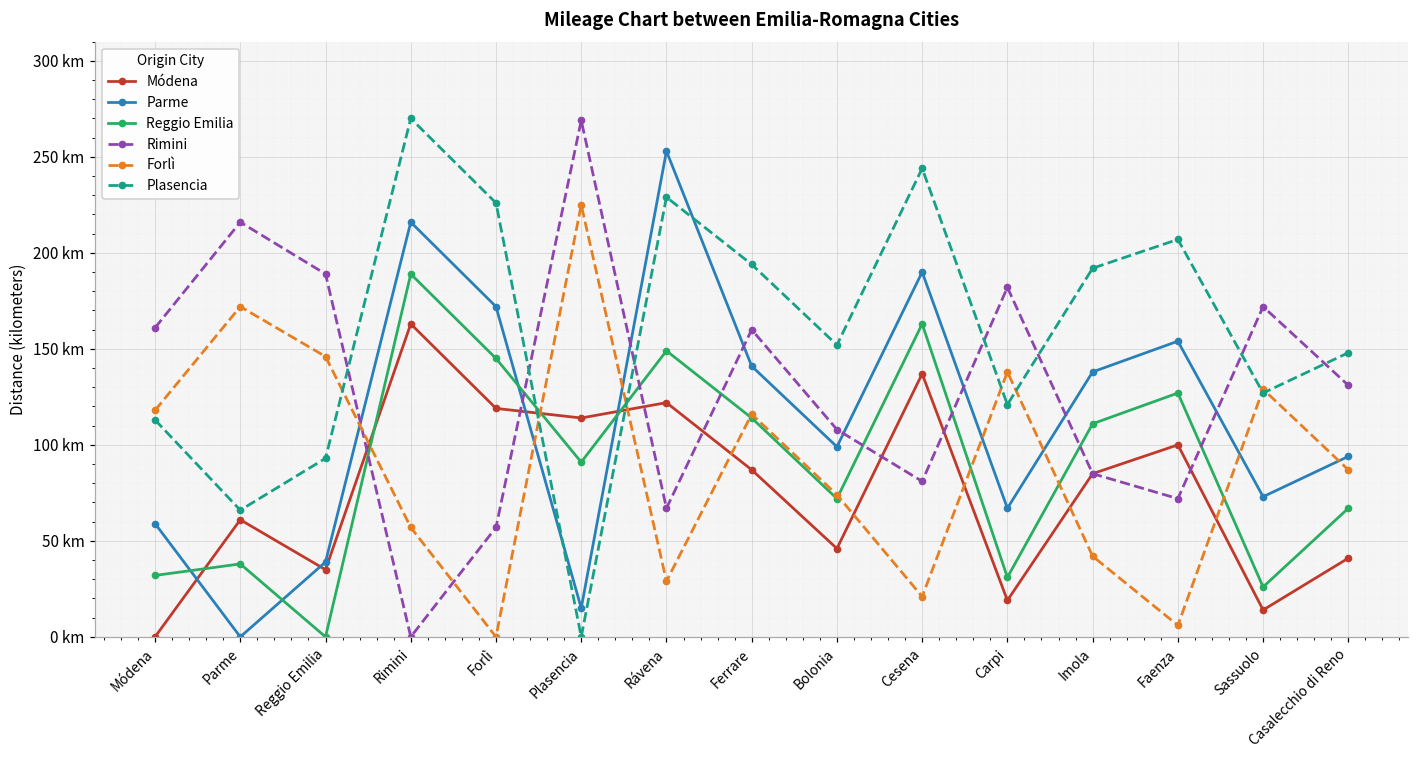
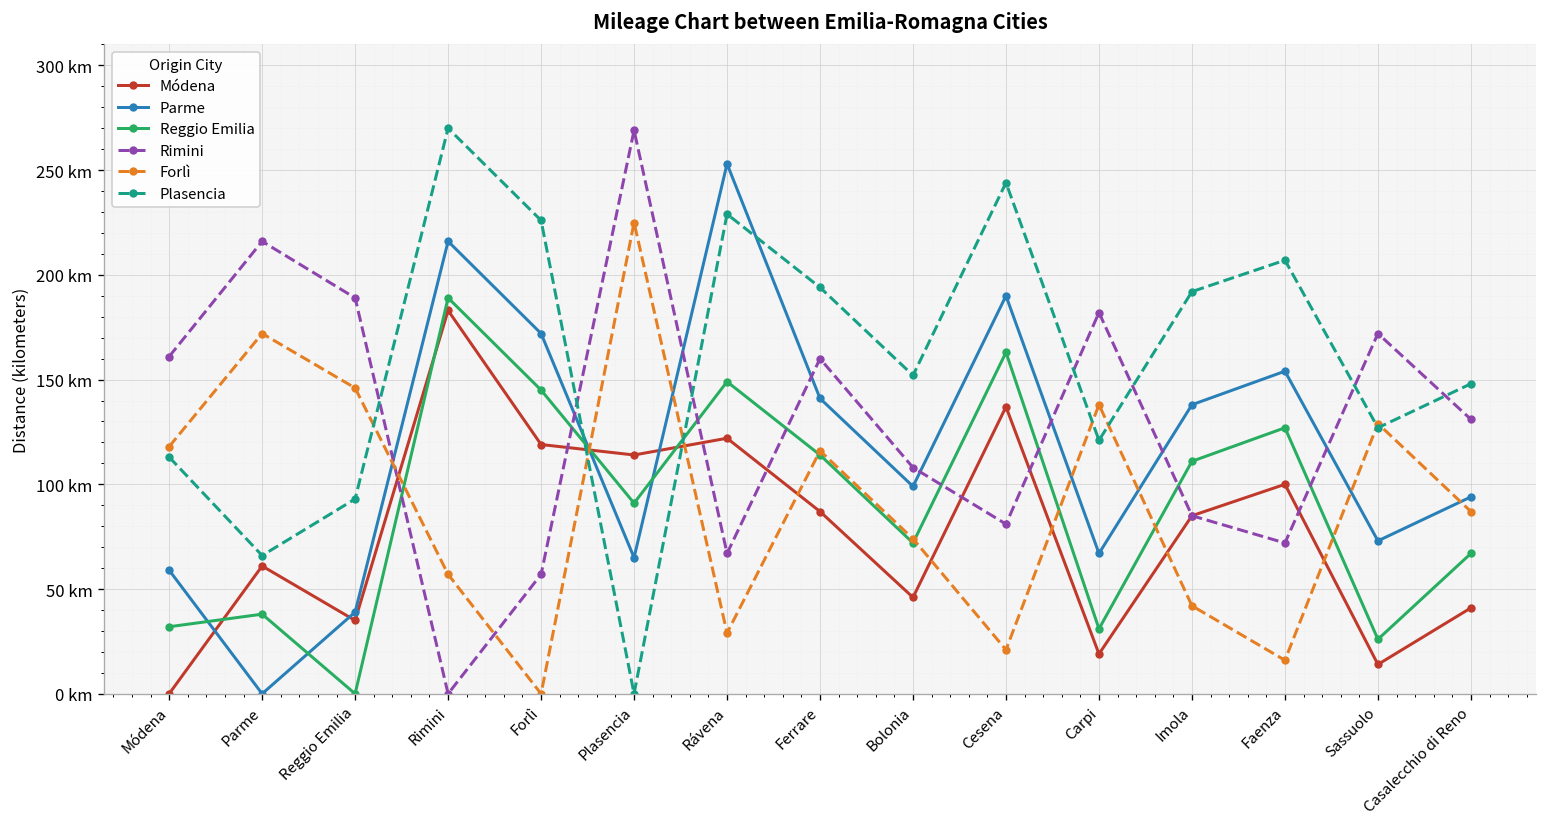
Módena, Rimini: 163 km -> 183 km
Parme, Plasencia: 15 km -> 65 km
Forlì, Faenza: 6 km -> 16 km
